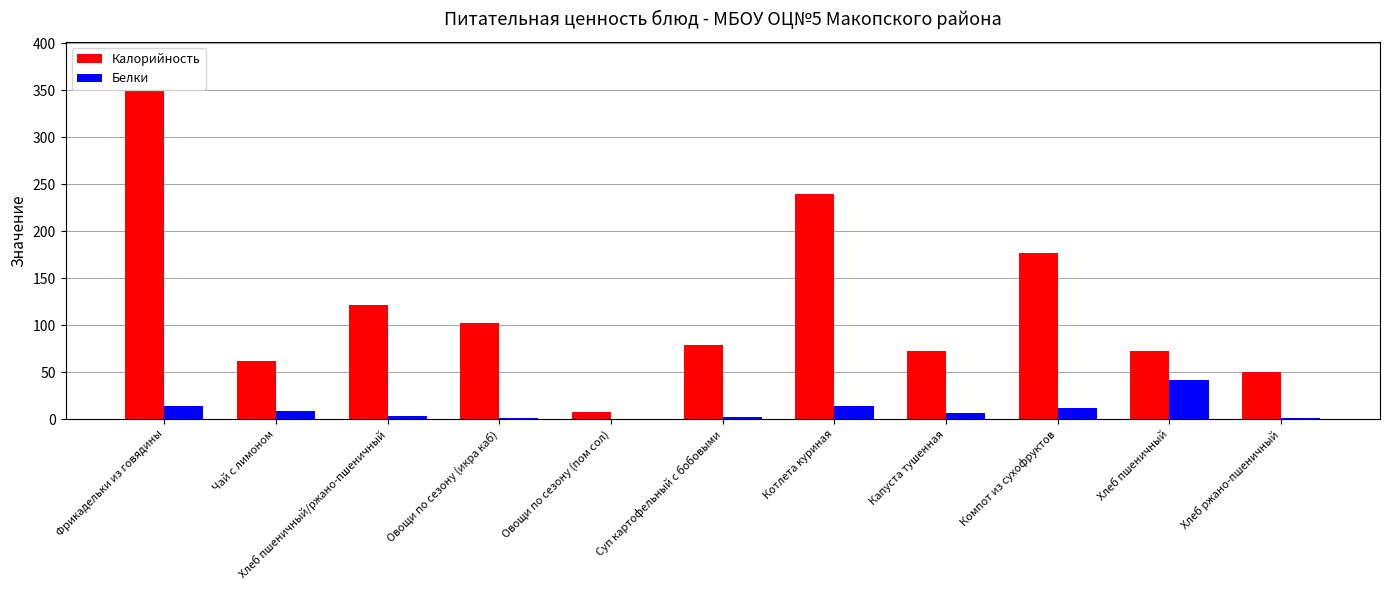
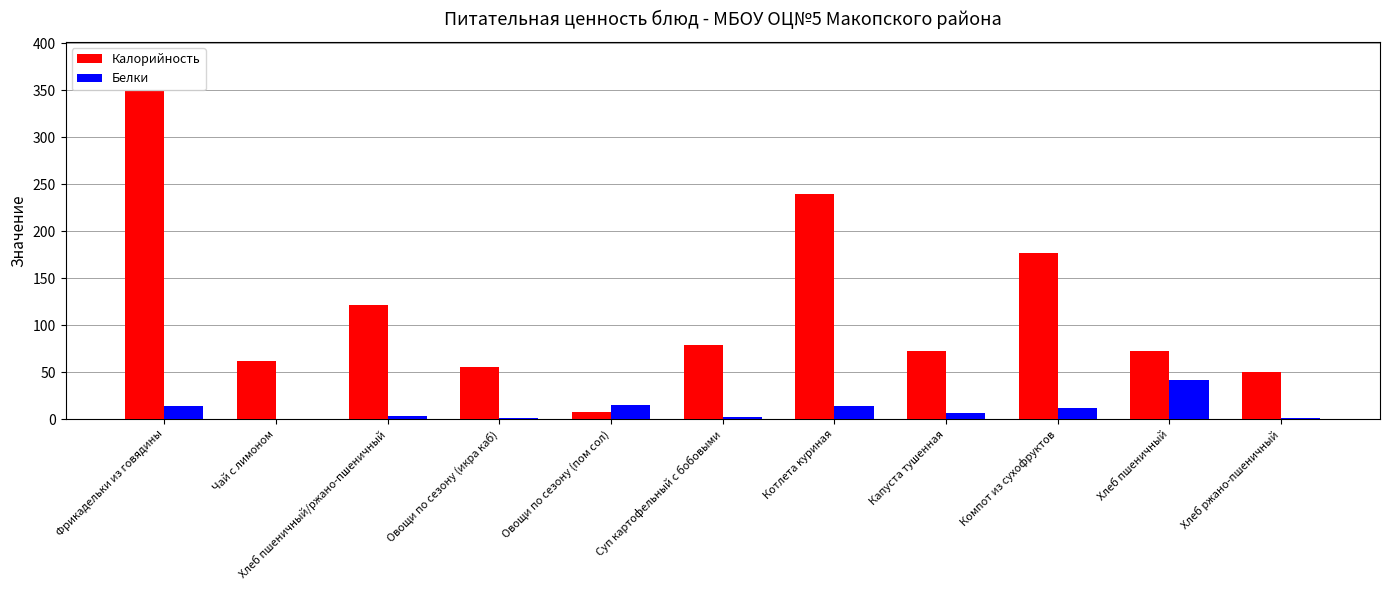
Белки, Чай с лимоном: 10 -> 0
Калорийность, Овощи по сезону (икра каб): 100 -> 60
Белки, Овощи по сезону (пом сол): 0 -> 20
